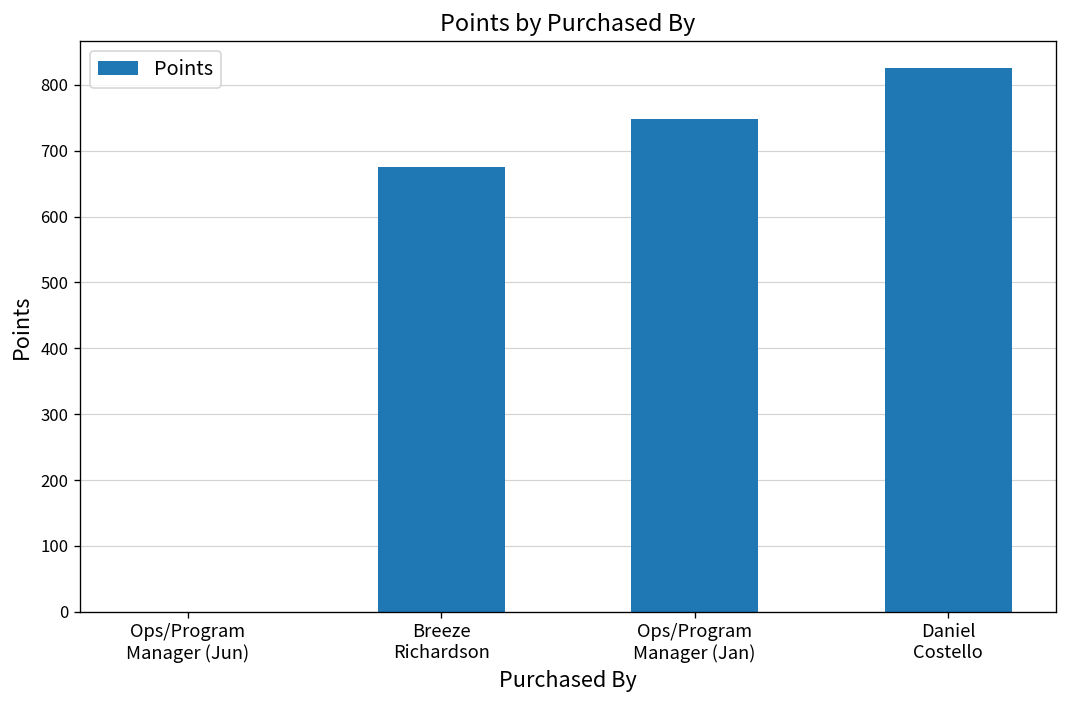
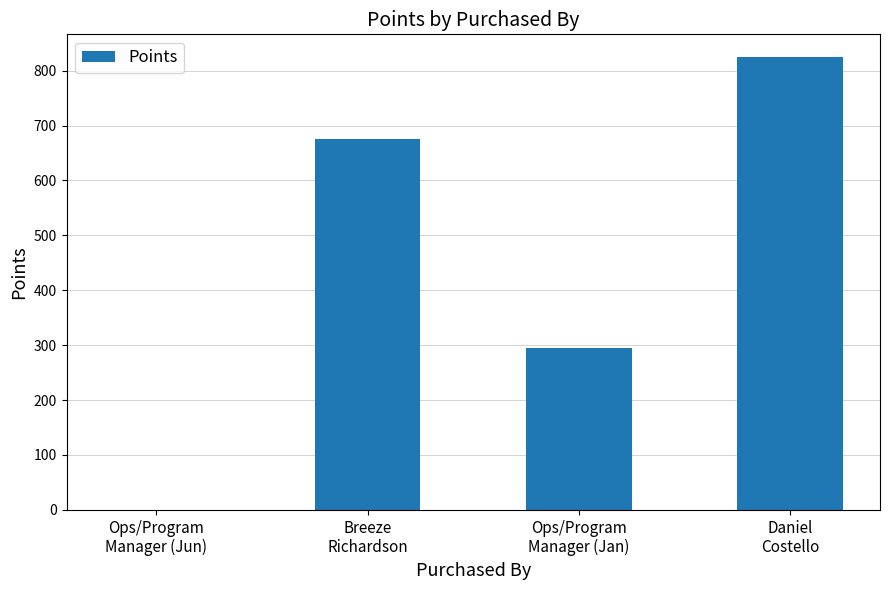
Ops/Program Manager (Jan): 750 -> 300
